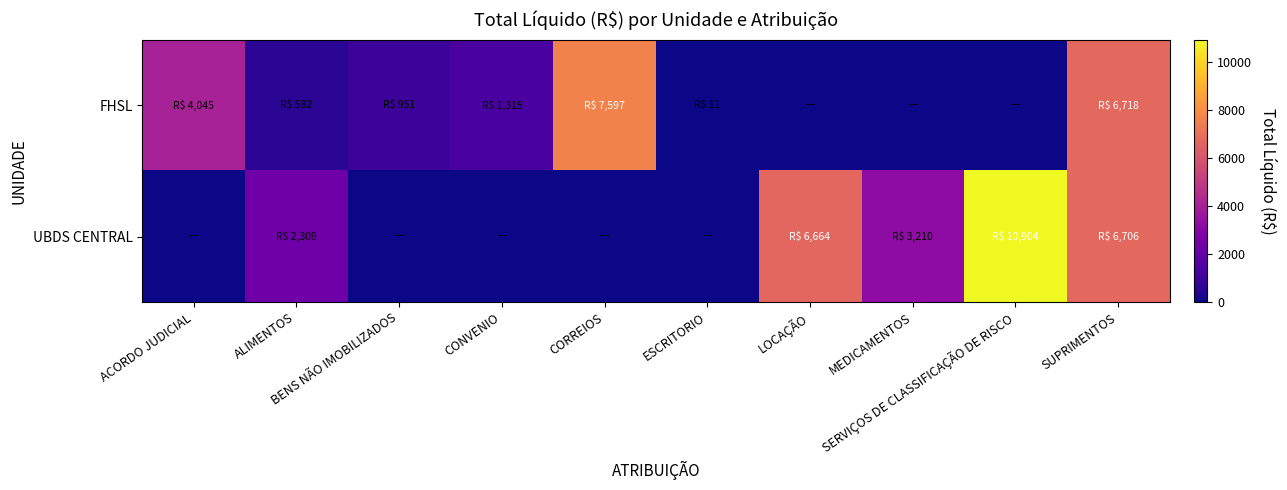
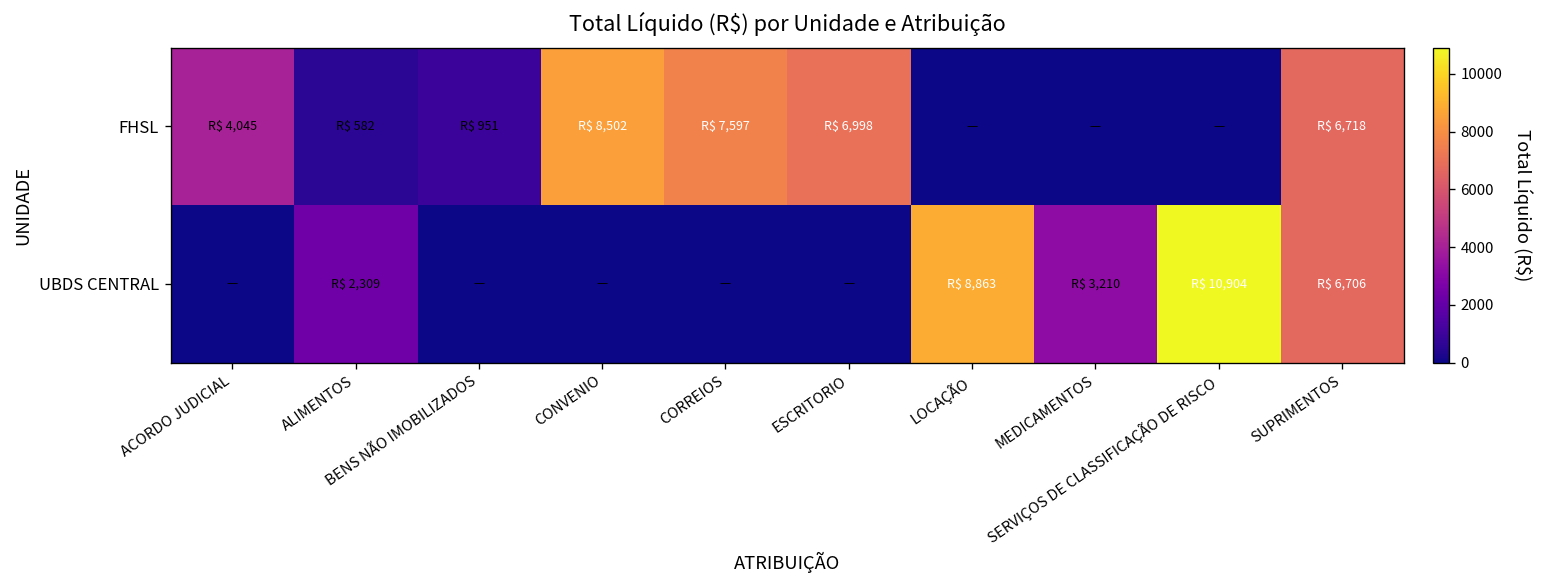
FHSL, CONVENIO: 1,315 -> 8,502
FHSL, ESCRITORIO: 11 -> 6,998
UBDS CENTRAL, LOCAÇÃO: 6,664 -> 8,863
